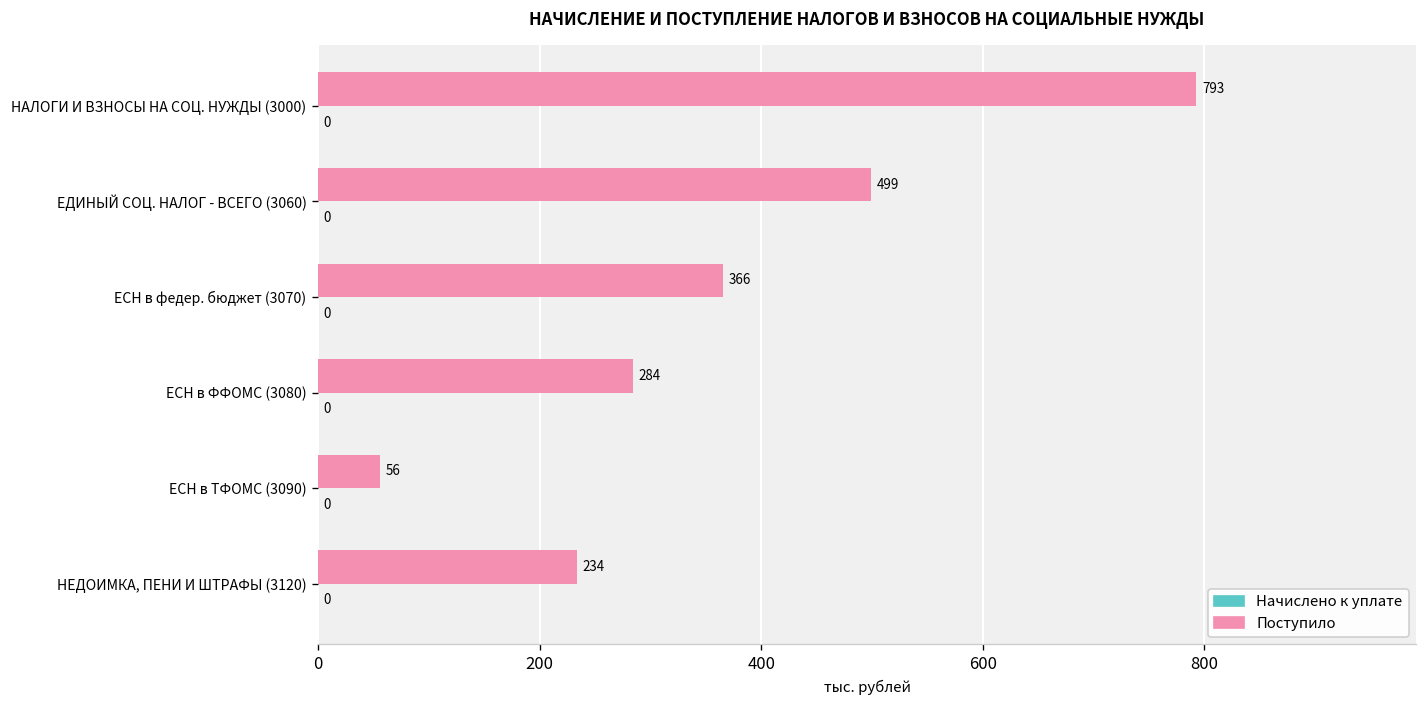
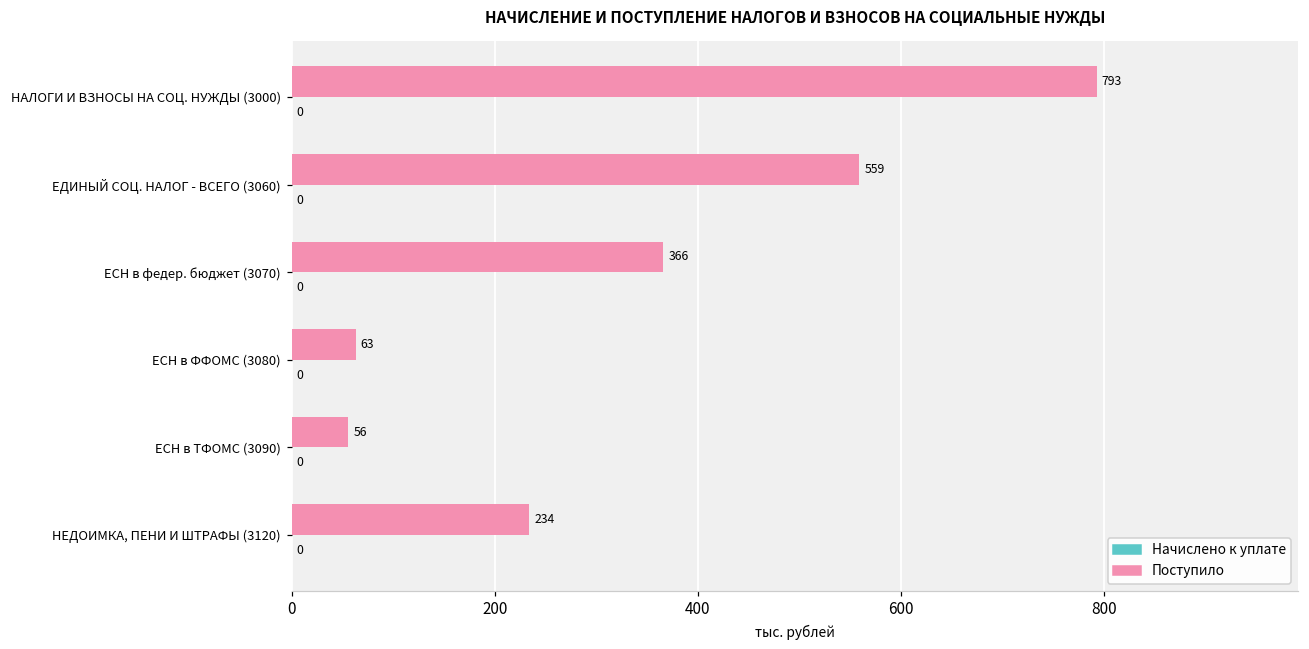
Поступило, ЕДИНЫЙ СОЦ. НАЛОГ - ВСЕГО (3060): 499 -> 559
Поступило, ЕСН в ФФОМС (3080): 284 -> 63
